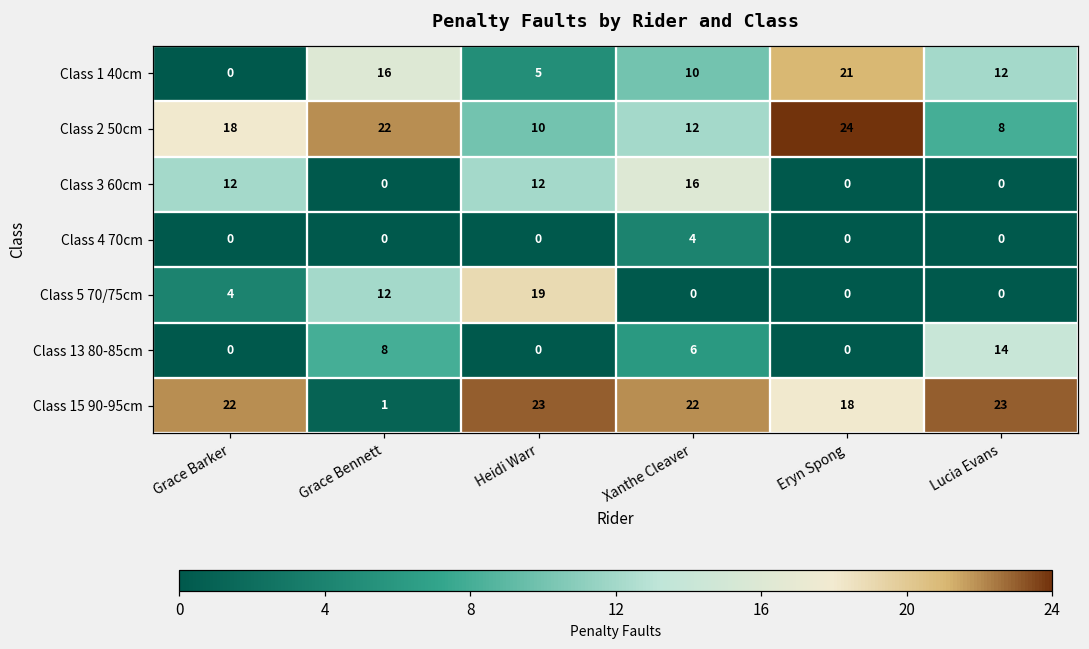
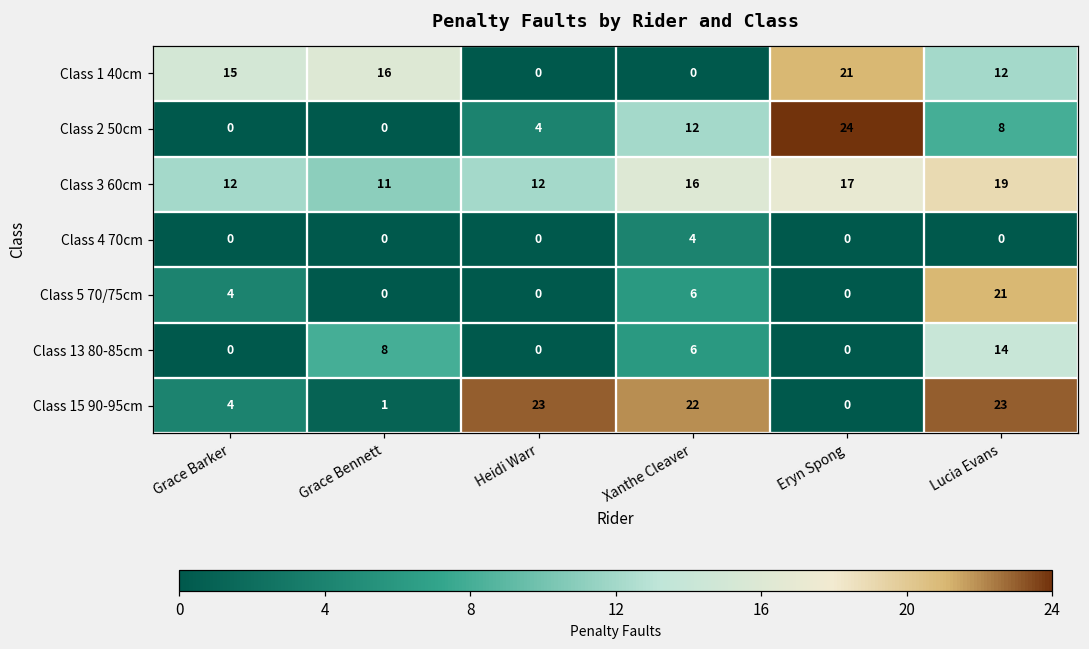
Class 1 40cm, Grace Barker: 0 -> 15
Class 1 40cm, Heidi Warr: 5 -> 0
Class 1 40cm, Xanthe Cleaver: 10 -> 0
Class 2 50cm, Grace Barker: 18 -> 0
Class 2 50cm, Grace Bennett: 22 -> 0
Class 2 50cm, Heidi Warr: 10 -> 4
Class 3 60cm, Grace Bennett: 0 -> 11
Class 3 60cm, Eryn Spong: 0 -> 17
Class 3 60cm, Lucia Evans: 0 -> 19
Class 5 70/75cm, Grace Bennett: 12 -> 0
Class 5 70/75cm, Heidi Warr: 19 -> 0
Class 5 70/75cm, Xanthe Cleaver: 0 -> 6
Class 5 70/75cm, Lucia Evans: 0 -> 21
Class 15 90-95cm, Grace Barker: 22 -> 4
Class 15 90-95cm, Eryn Spong: 18 -> 0
